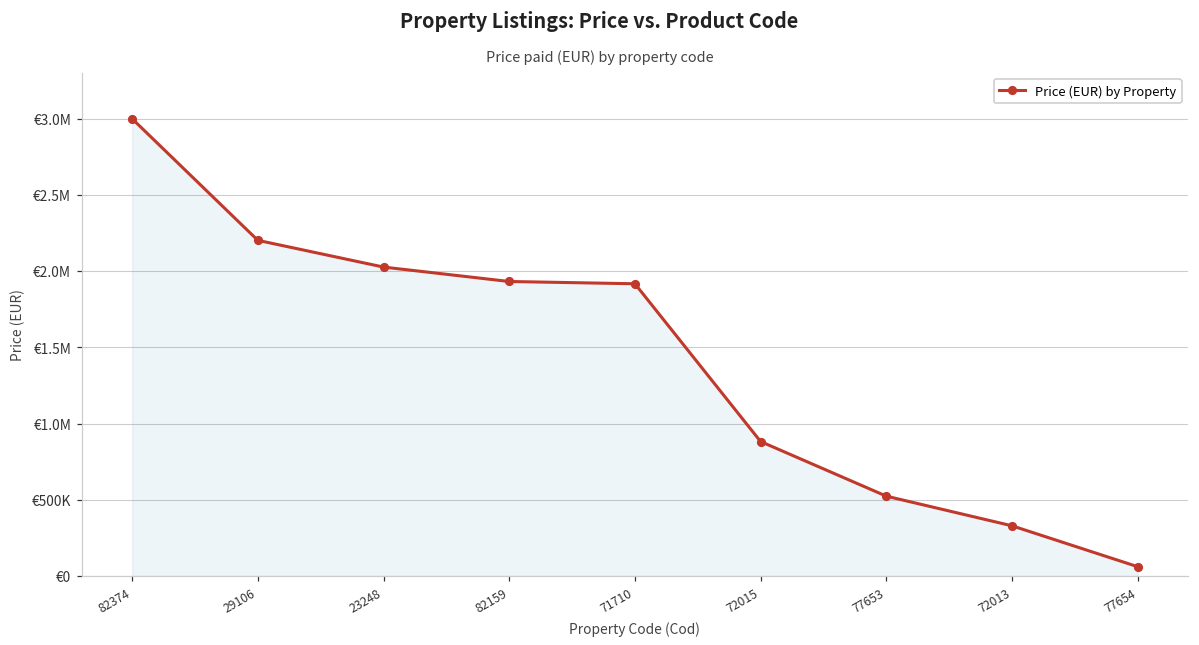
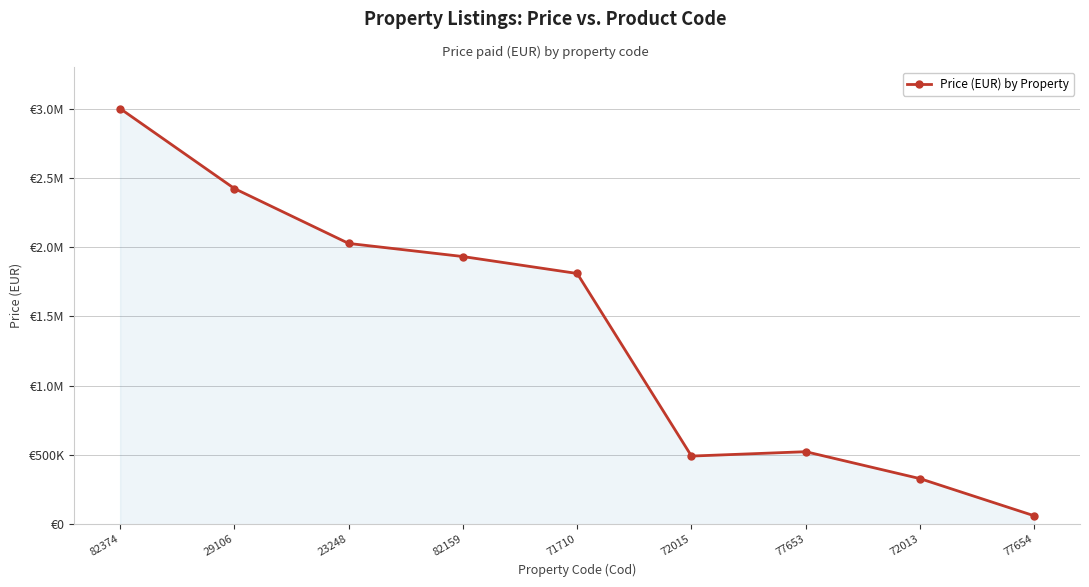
29106: €2200000 -> €2420000
71710: €1920000 -> €1810000
72015: €880000 -> €490000
